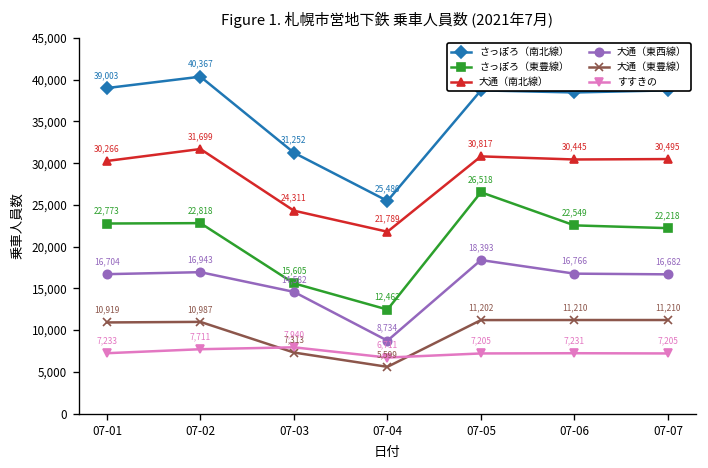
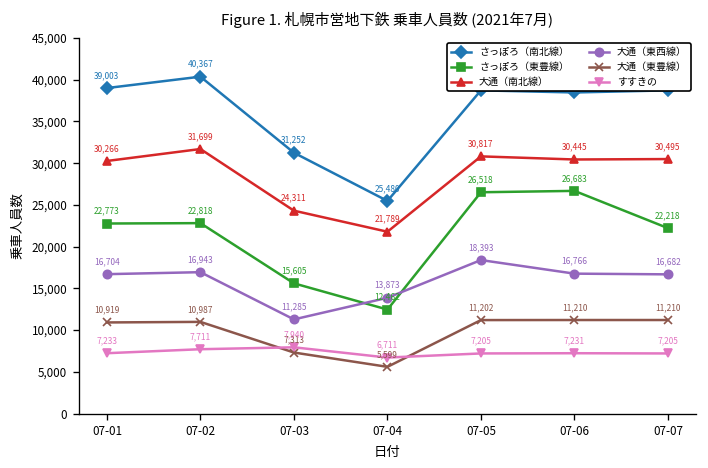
大通（東西線）, 07-03: 14,582 -> 11,285
大通（東西線）, 07-04: 8,734 -> 13,873
さっぽろ（東豊線）, 07-06: 22,549 -> 26,683
